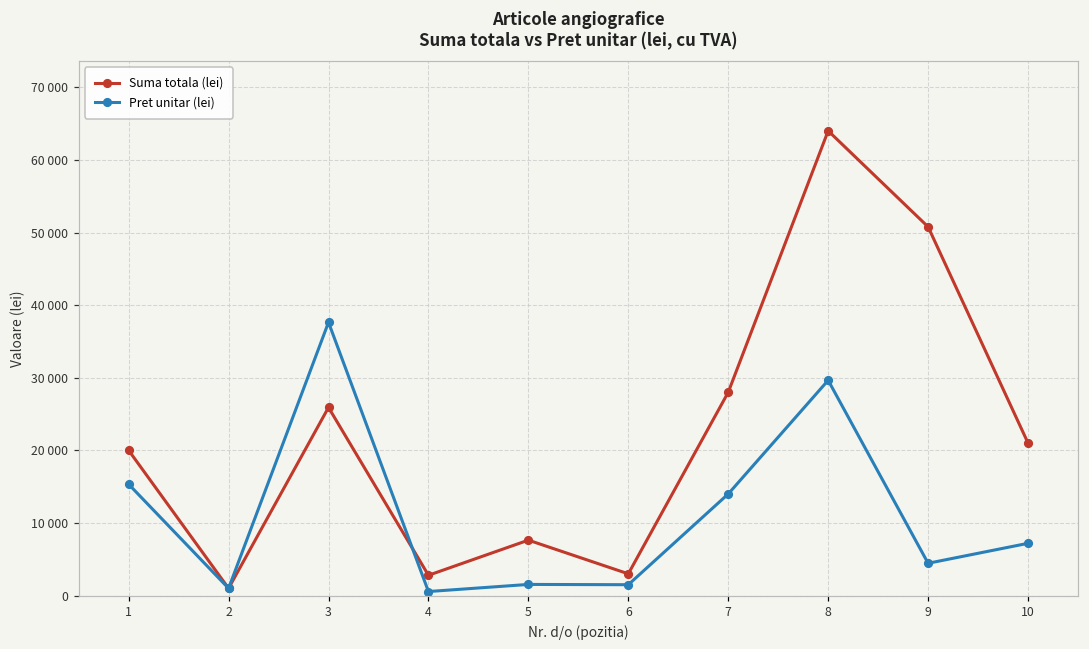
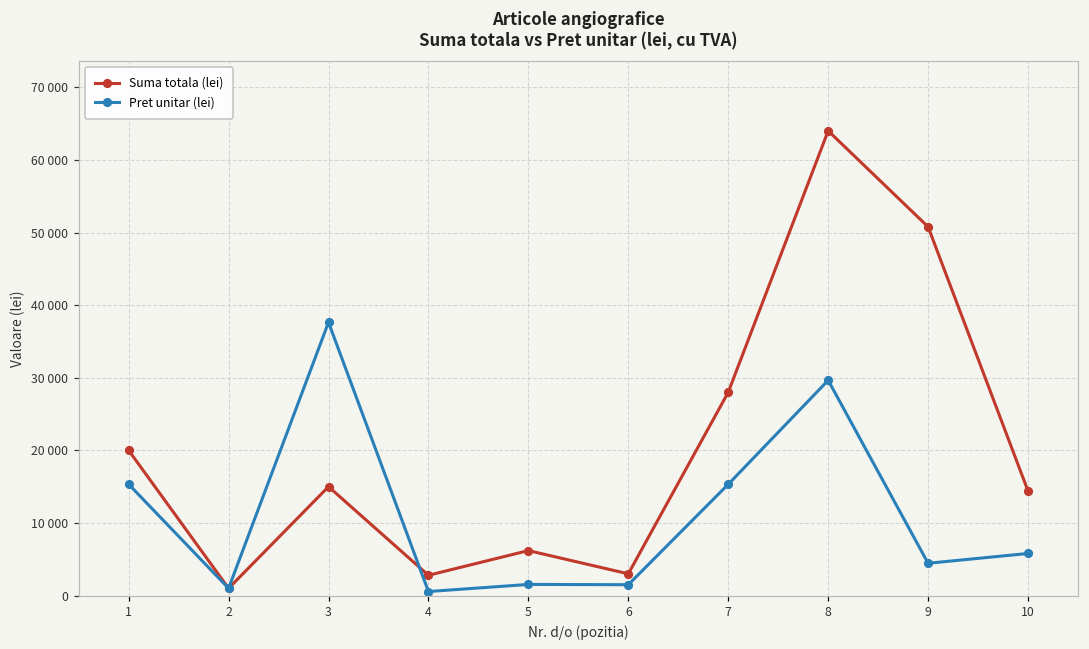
Suma totala (lei), 3: 26000 -> 15000
Suma totala (lei), 5: 8000 -> 6000
Pret unitar (lei), 7: 14000 -> 15000
Suma totala (lei), 10: 21000 -> 14000
Pret unitar (lei), 10: 7000 -> 6000
